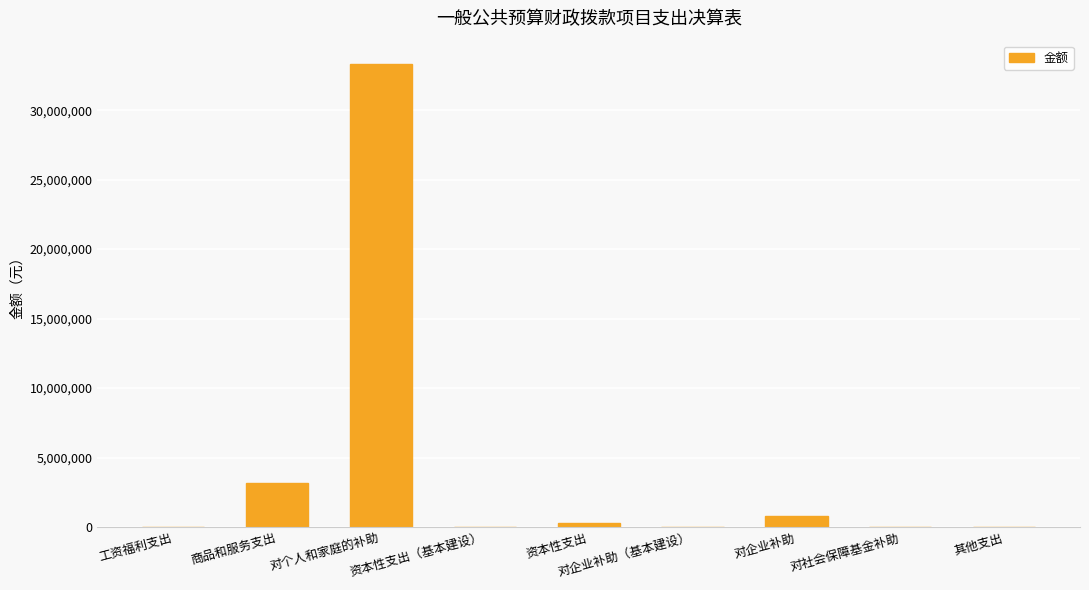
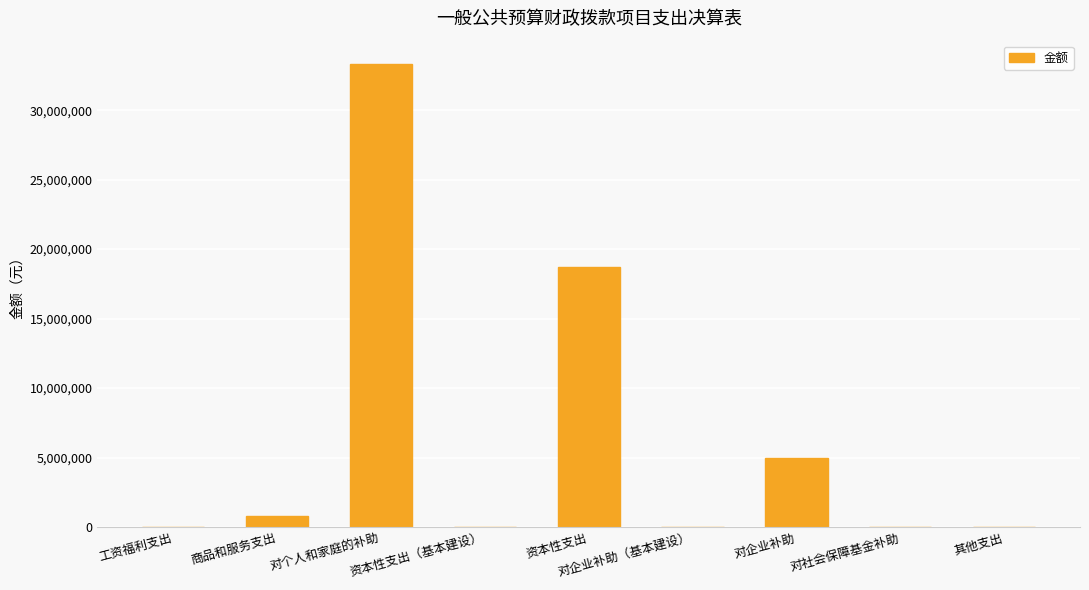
商品和服务支出: 3,200,000 -> 800,000
资本性支出: 300,000 -> 18,700,000
对企业补助: 800,000 -> 5,000,000
